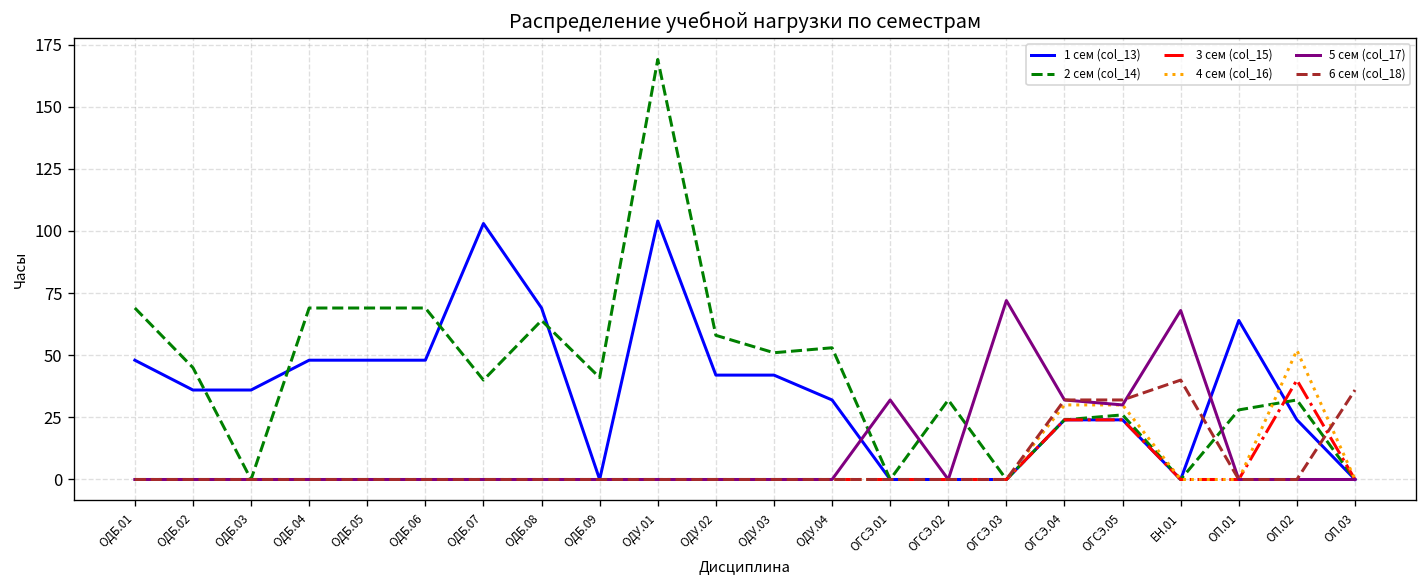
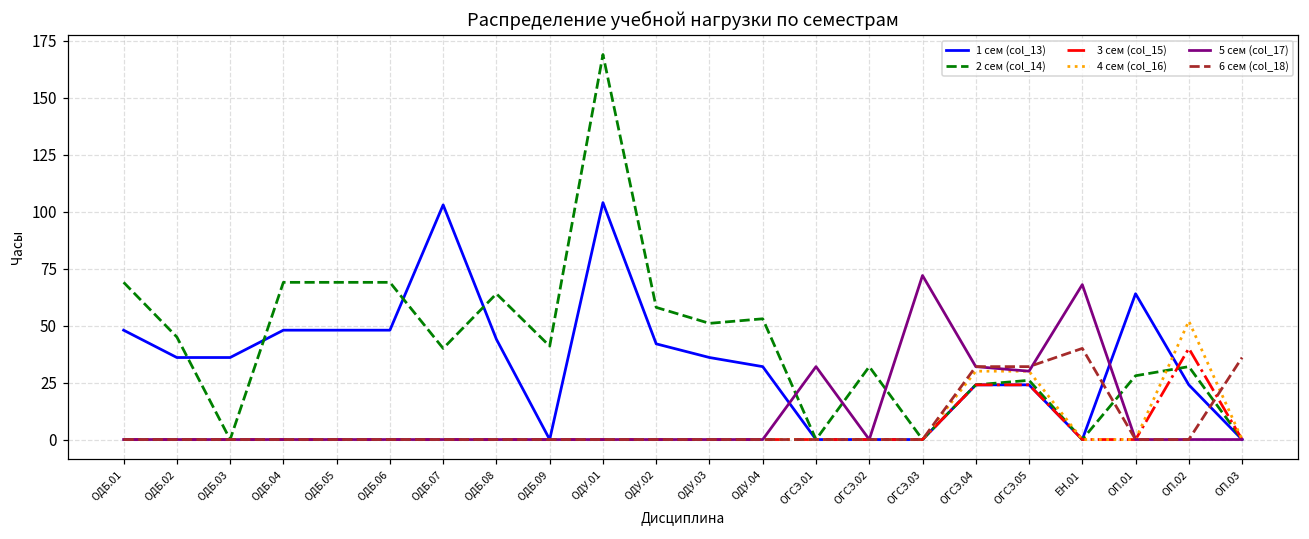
1 сем (col_13), ОДБ.08: 69 -> 44
1 сем (col_13), ОДУ.03: 42 -> 36
